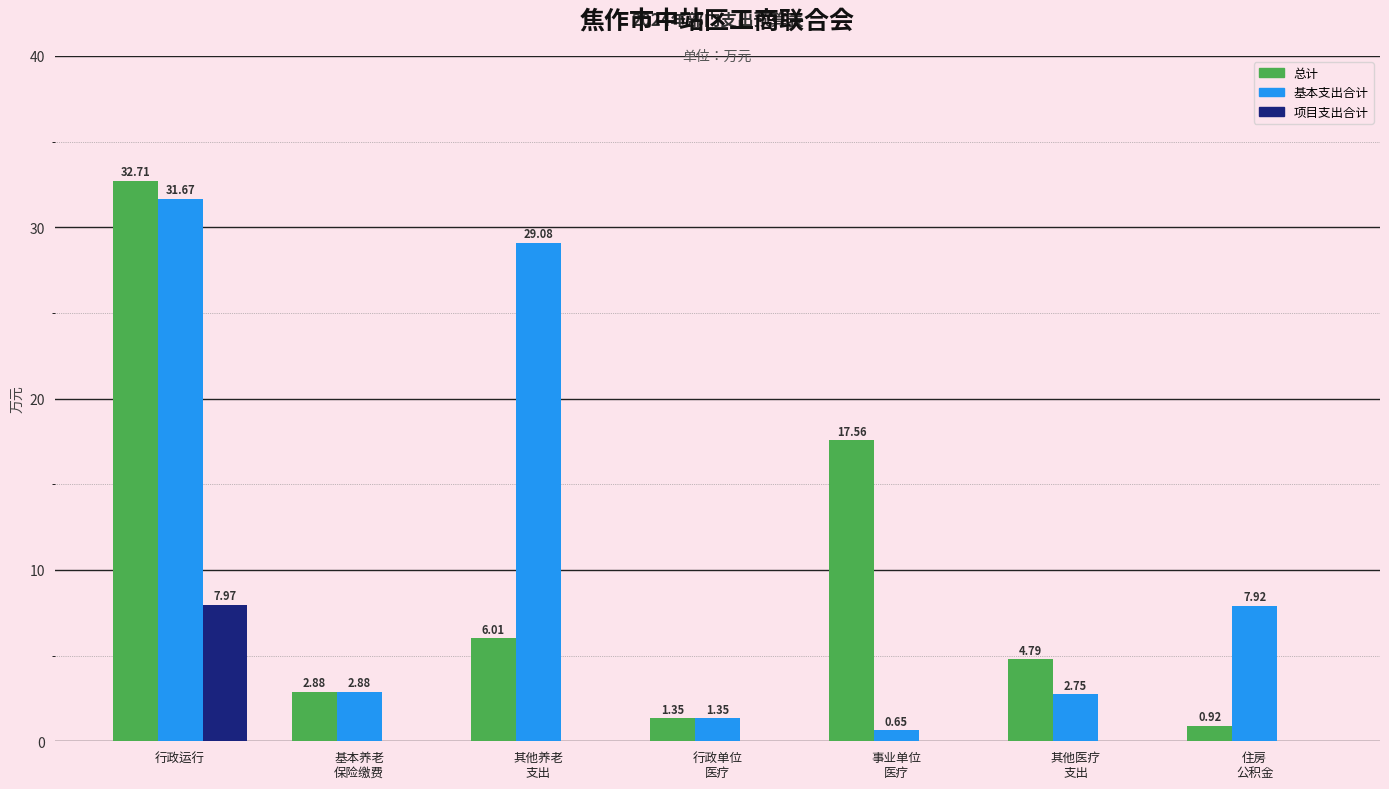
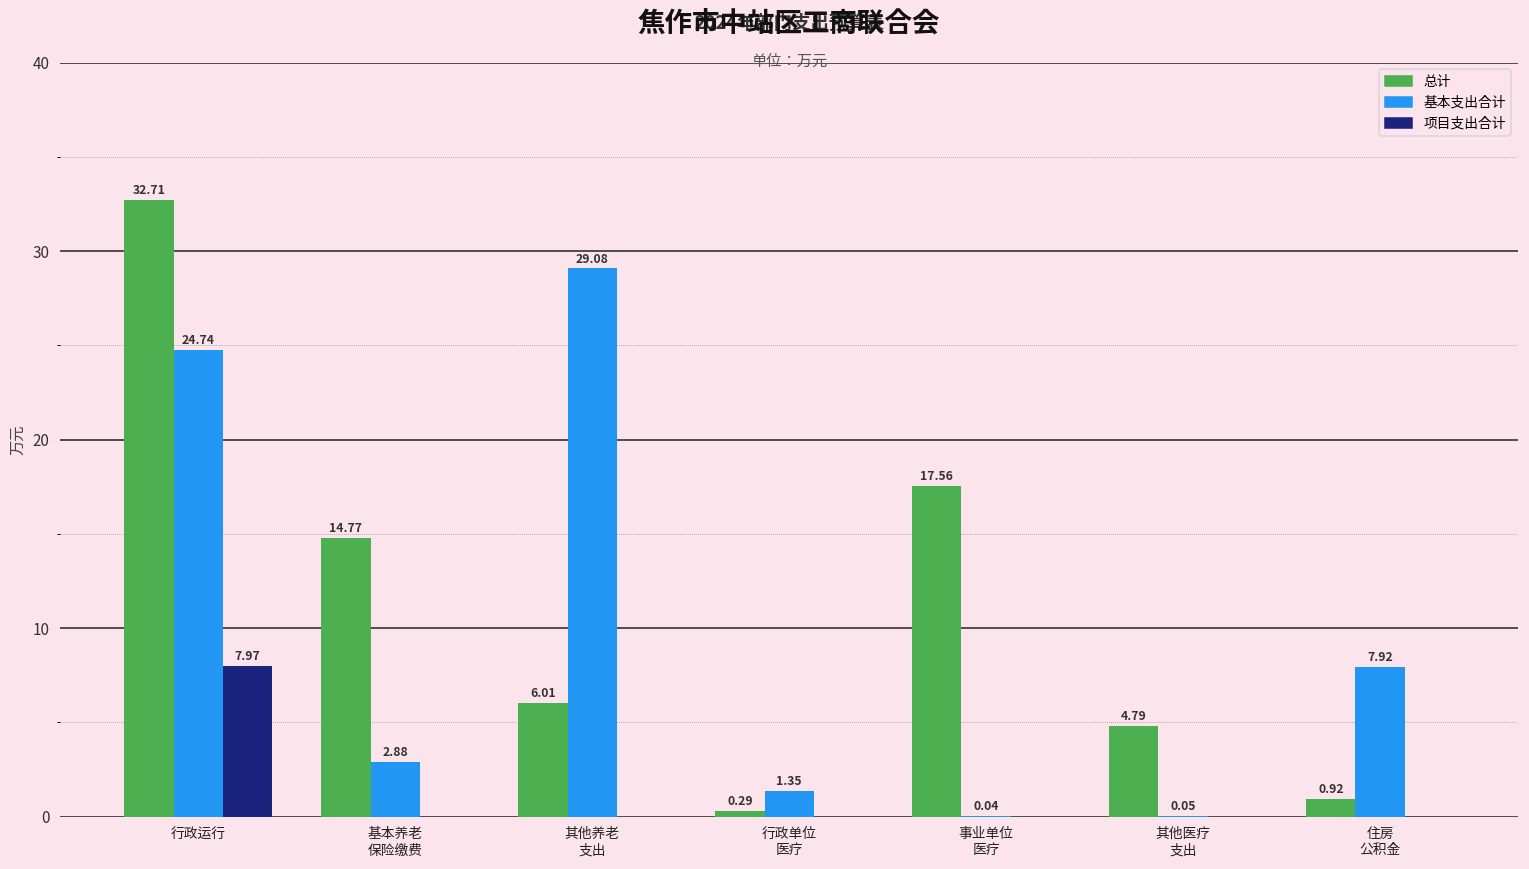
基本支出合计, 行政运行: 31.67 -> 24.74
总计, 基本养老 保险缴费: 2.88 -> 14.77
总计, 行政单位 医疗: 1.35 -> 0.29
基本支出合计, 事业单位 医疗: 0.65 -> 0.04
基本支出合计, 其他医疗 支出: 2.75 -> 0.05
